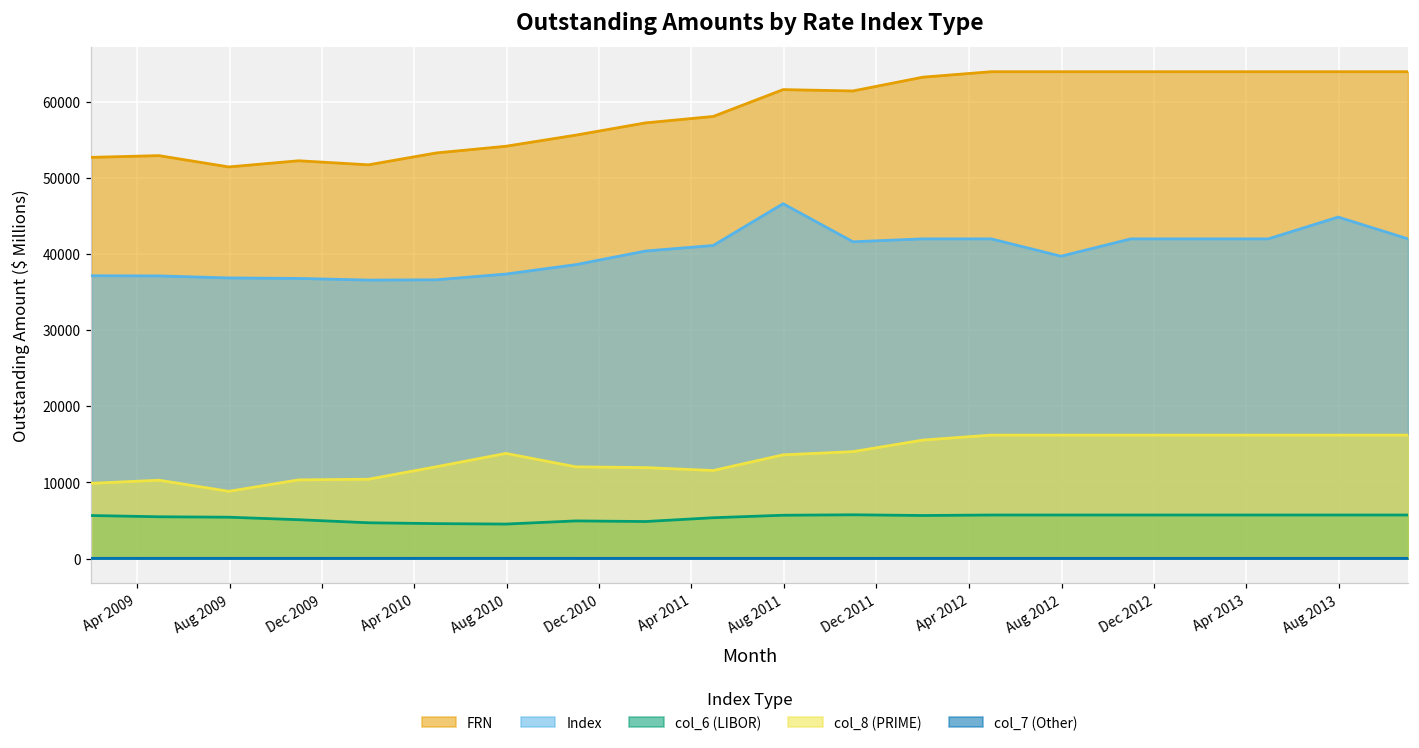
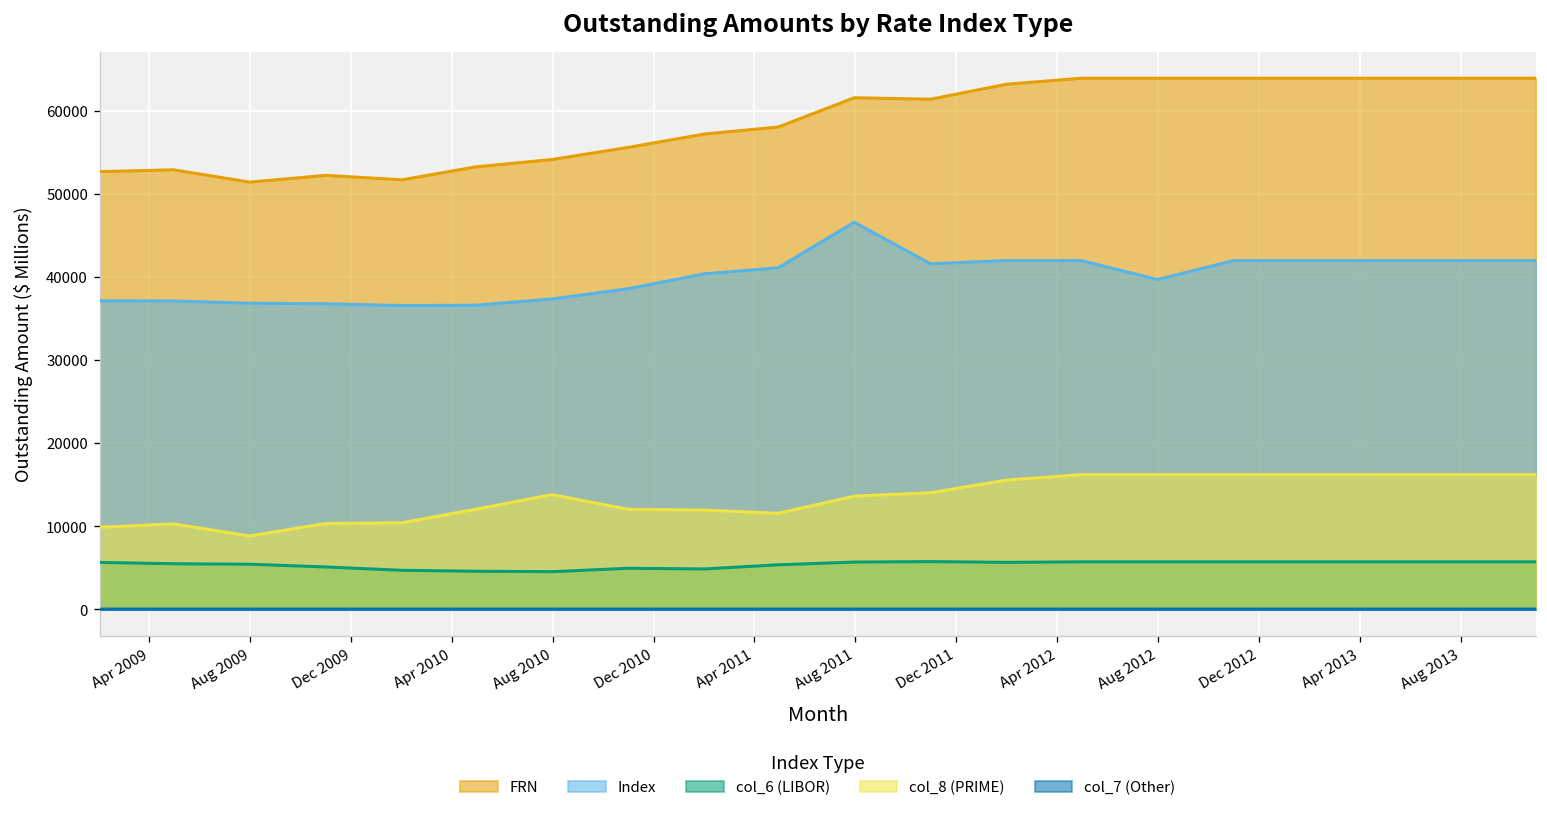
Index, Aug 2013: 45000 -> 42000
